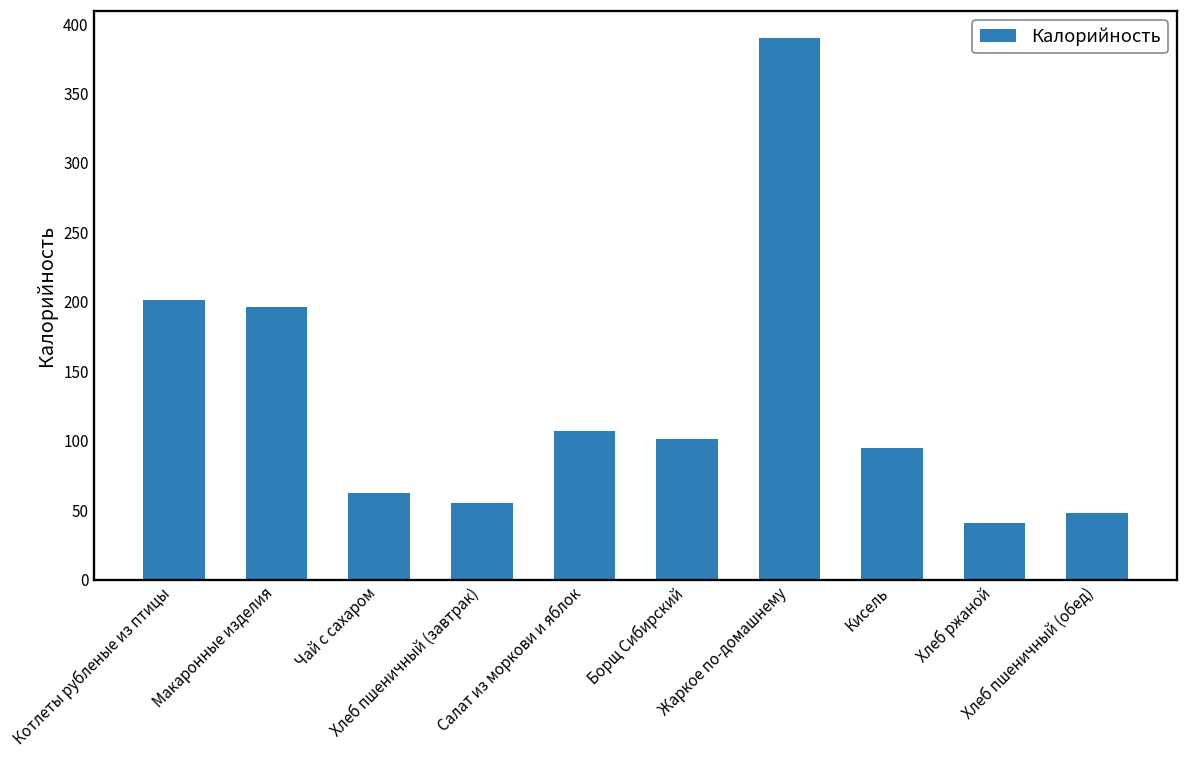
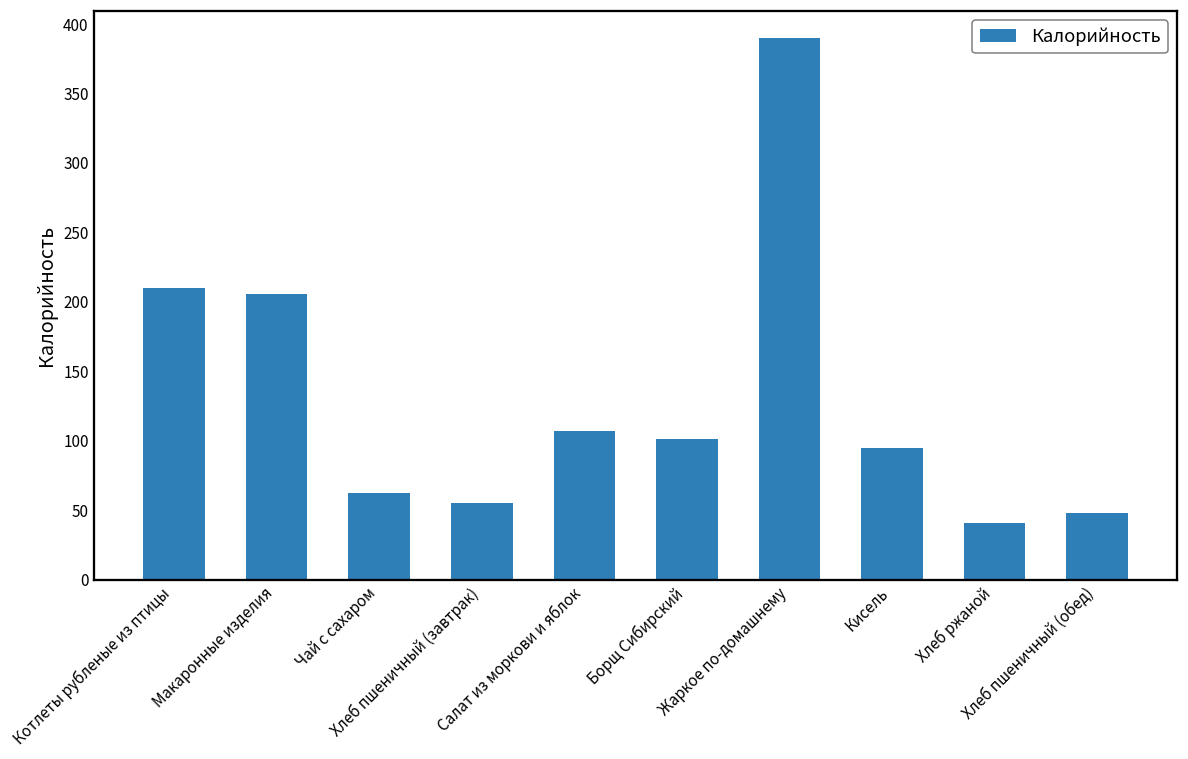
Котлеты рубленые из птицы: 201 -> 210
Макаронные изделия: 196 -> 206
